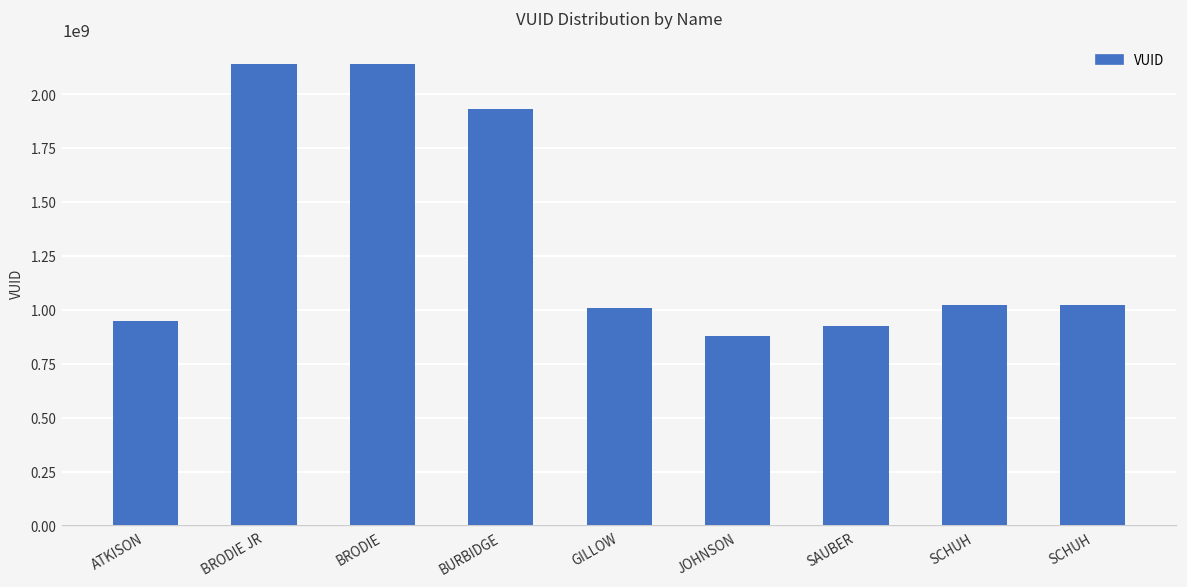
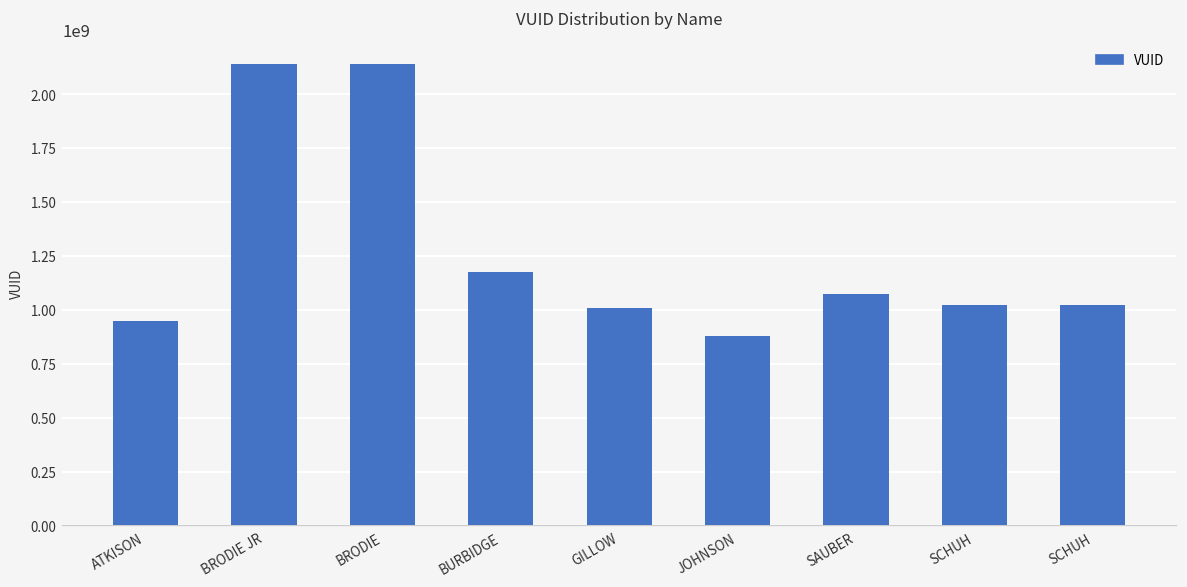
BURBIDGE: 1930000000 -> 1170000000
SAUBER: 930000000 -> 1070000000
